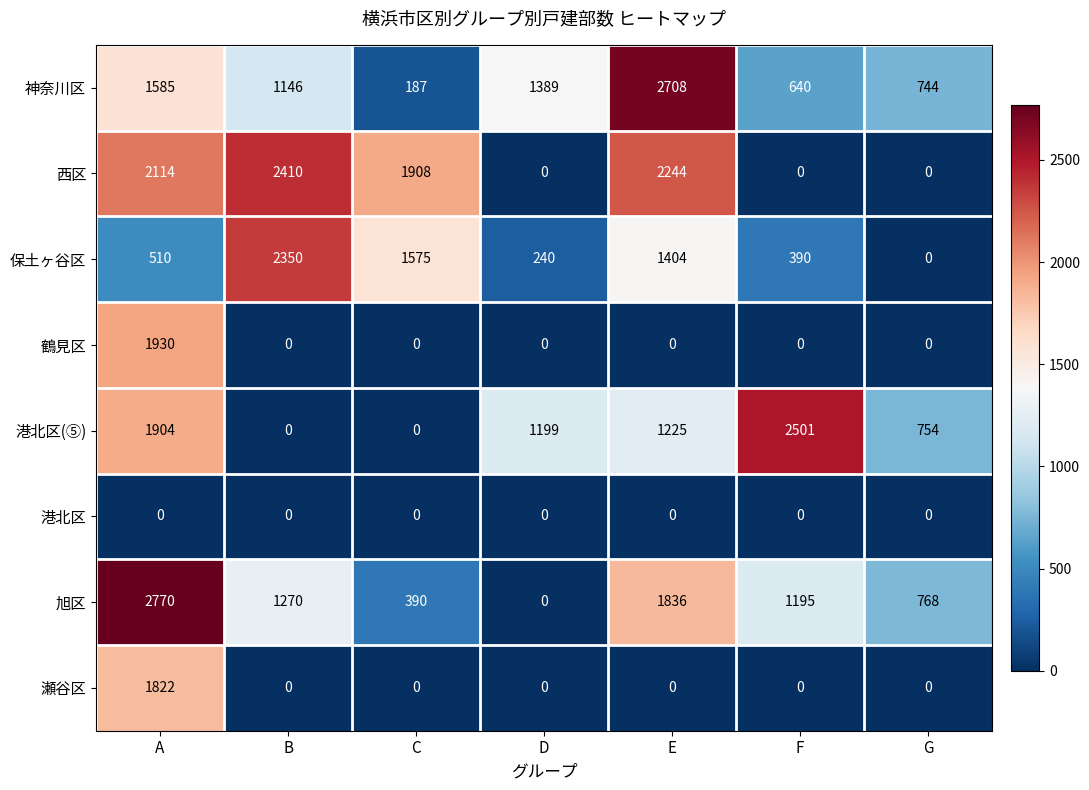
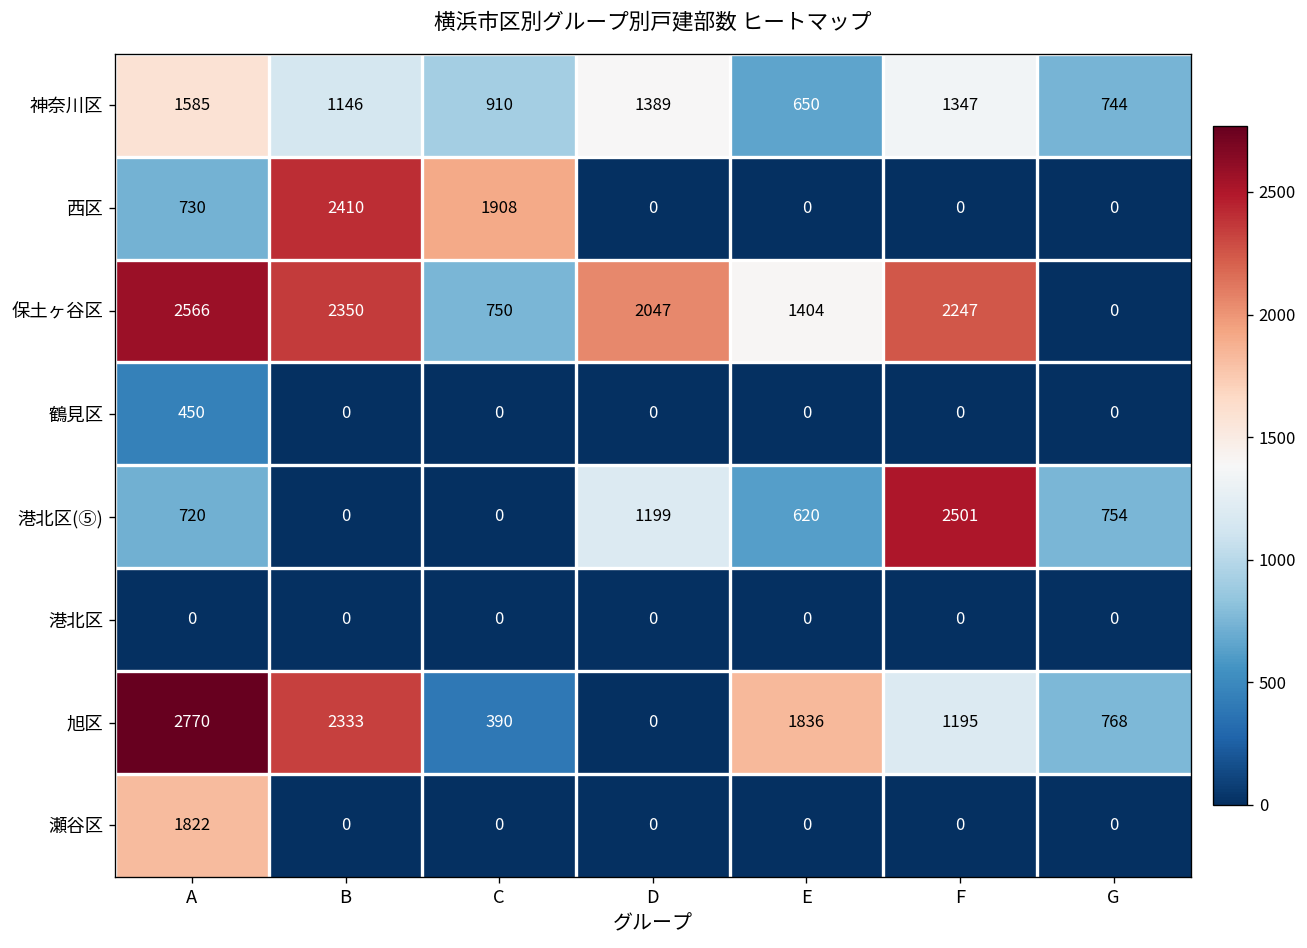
神奈川区, C: 187 -> 910
神奈川区, E: 2708 -> 650
神奈川区, F: 640 -> 1347
西区, A: 2114 -> 730
西区, E: 2244 -> 0
保土ヶ谷区, A: 510 -> 2566
保土ヶ谷区, C: 1575 -> 750
保土ヶ谷区, D: 240 -> 2047
保土ヶ谷区, F: 390 -> 2247
鶴見区, A: 1930 -> 450
港北区(⑤), A: 1904 -> 720
港北区(⑤), E: 1225 -> 620
旭区, B: 1270 -> 2333
